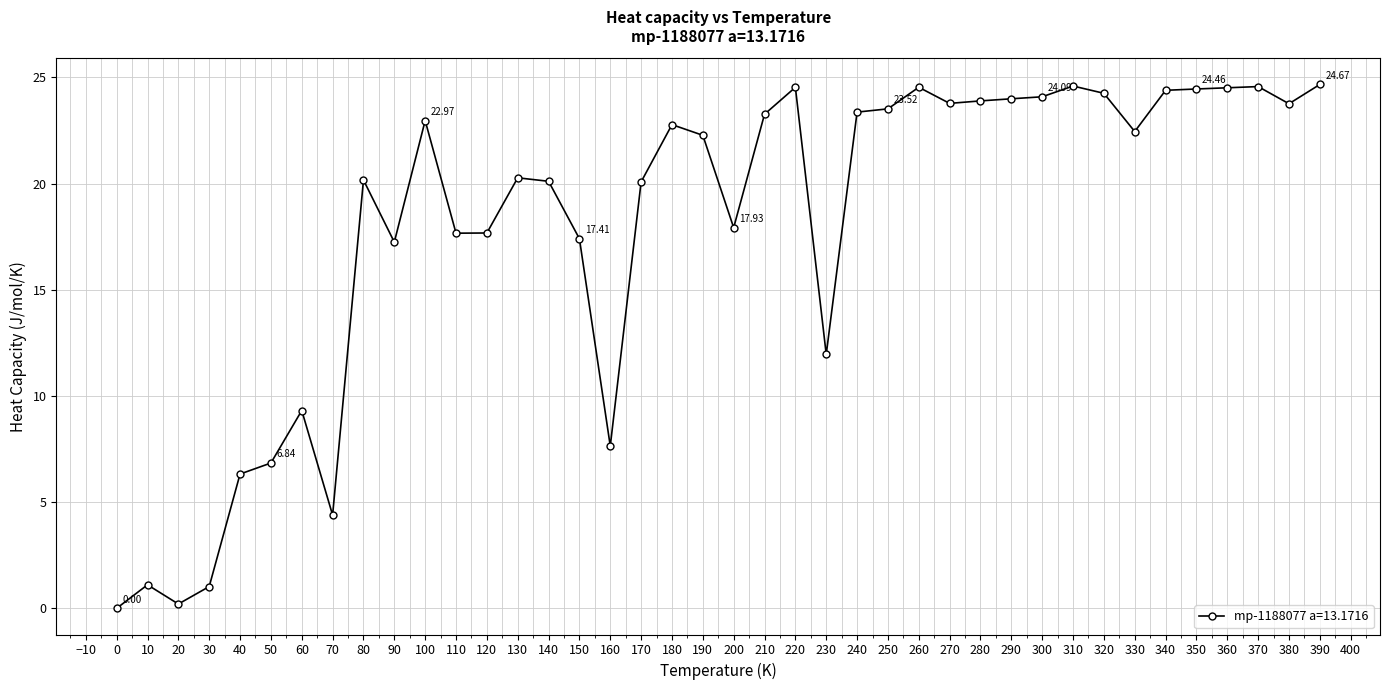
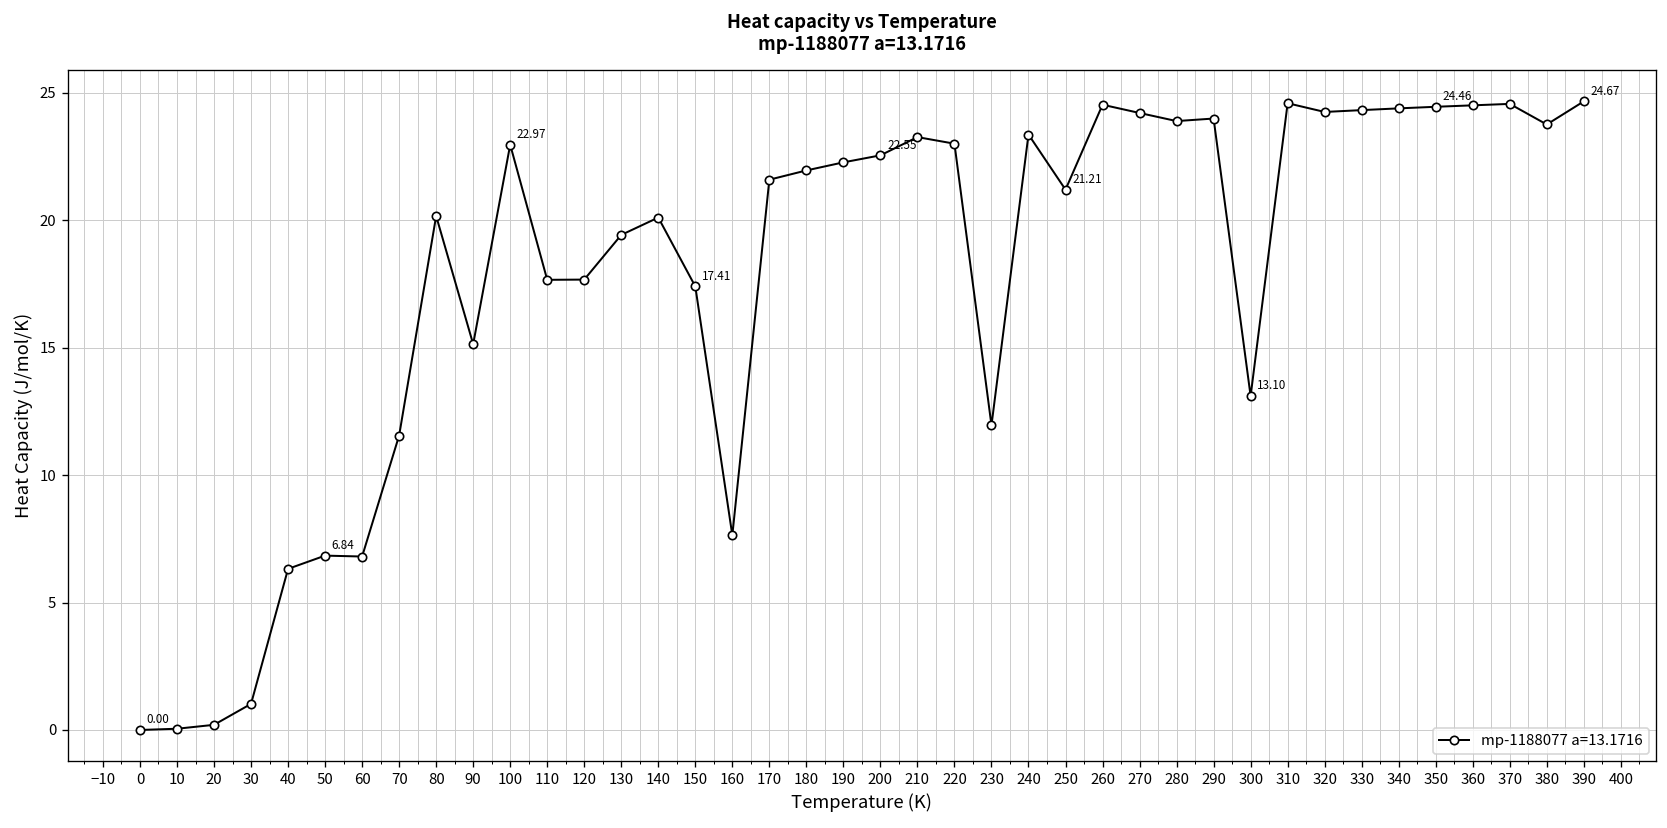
10: 1.1 -> 0.0
60: 9.3 -> 6.8
70: 4.4 -> 11.6
90: 17.2 -> 15.1
130: 20.3 -> 19.4
170: 20.1 -> 21.6
180: 22.8 -> 22.0
200: 17.93 -> 22.55
220: 24.5 -> 23.0
250: 23.52 -> 21.21
270: 23.8 -> 24.2
300: 24.09 -> 13.10
330: 22.5 -> 24.3
